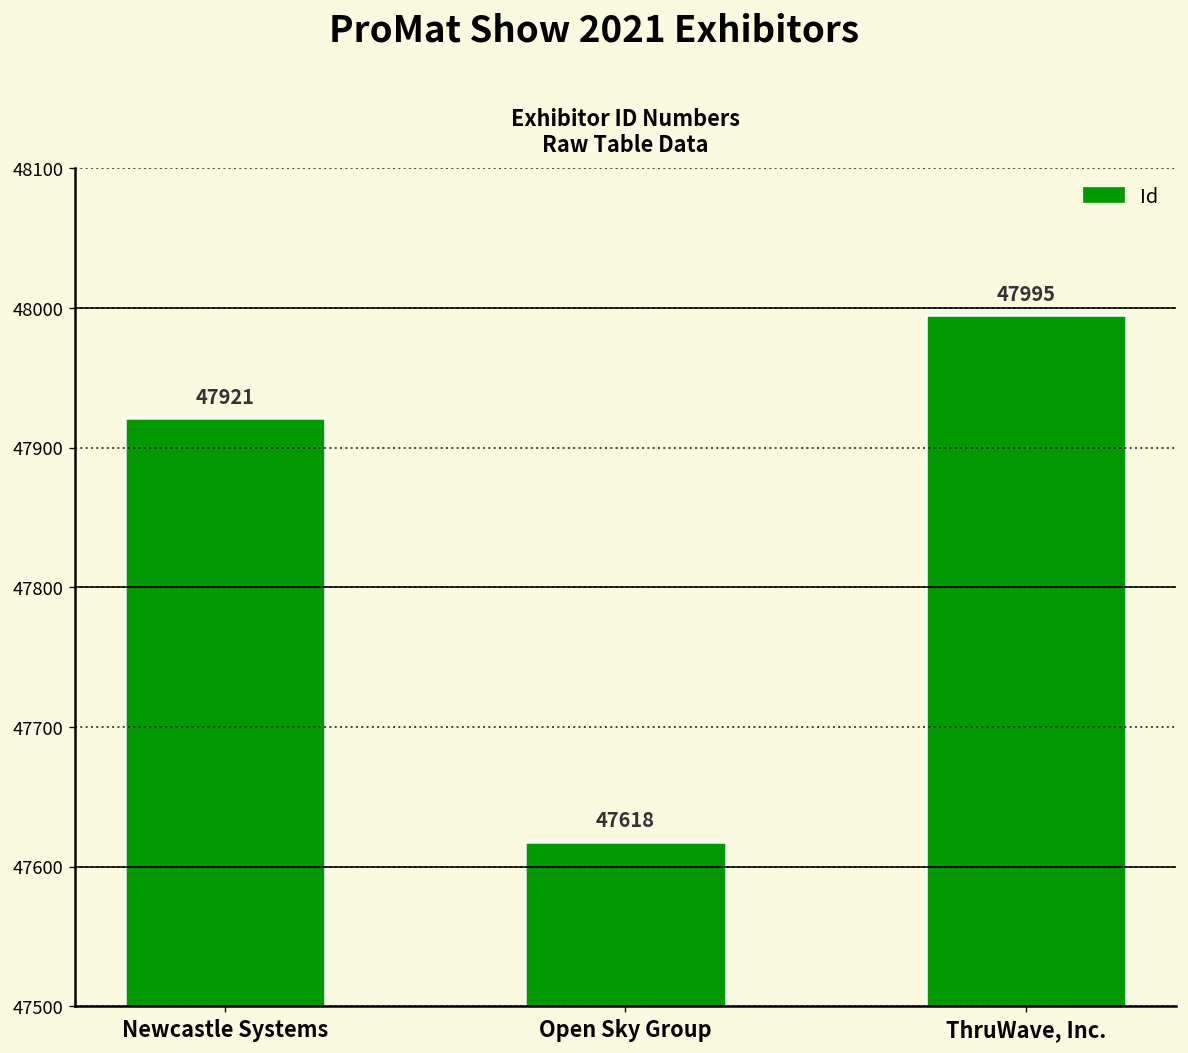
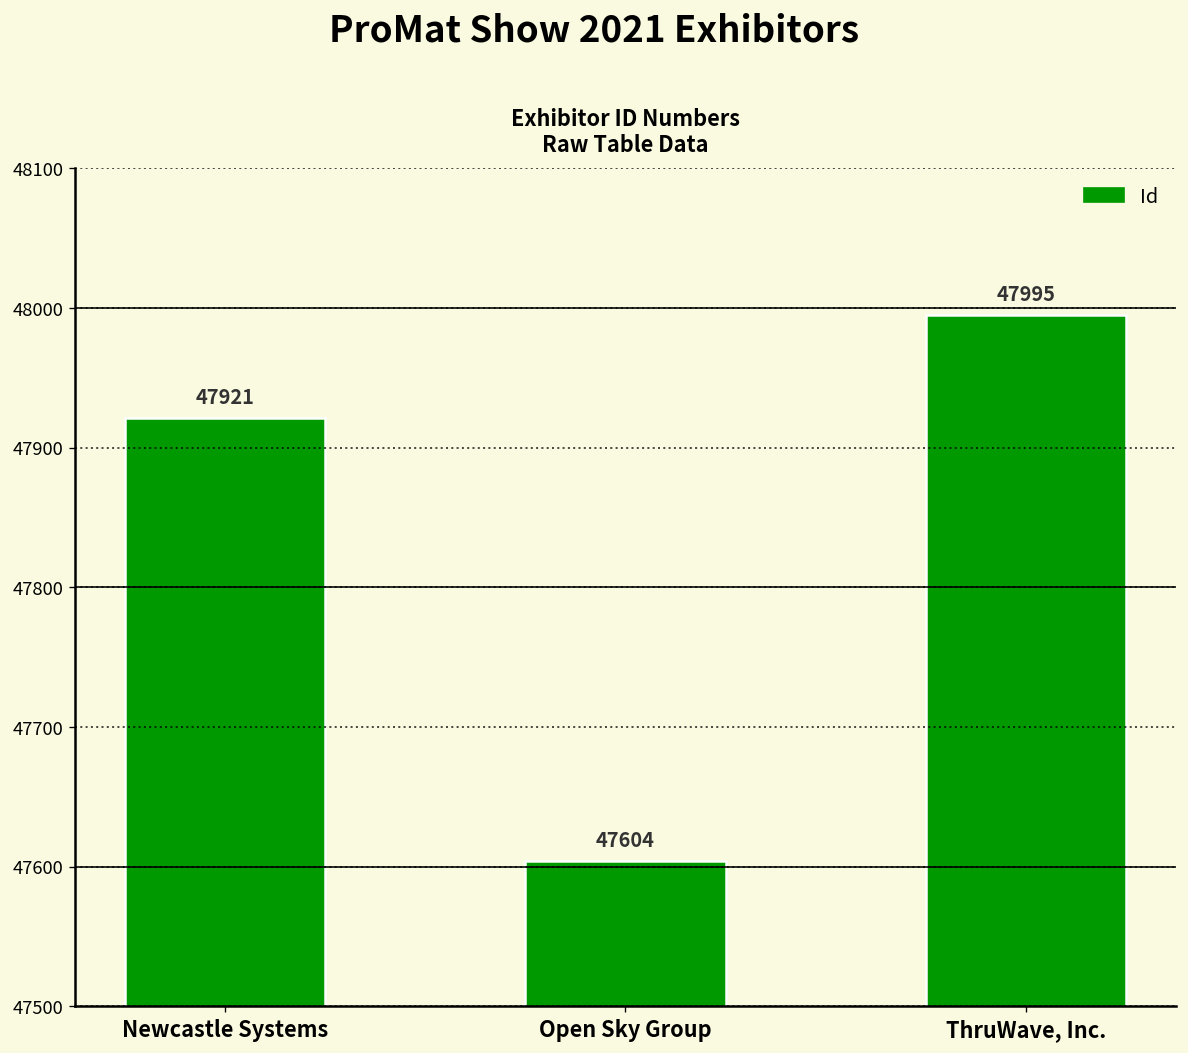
Open Sky Group: 47618 -> 47604
